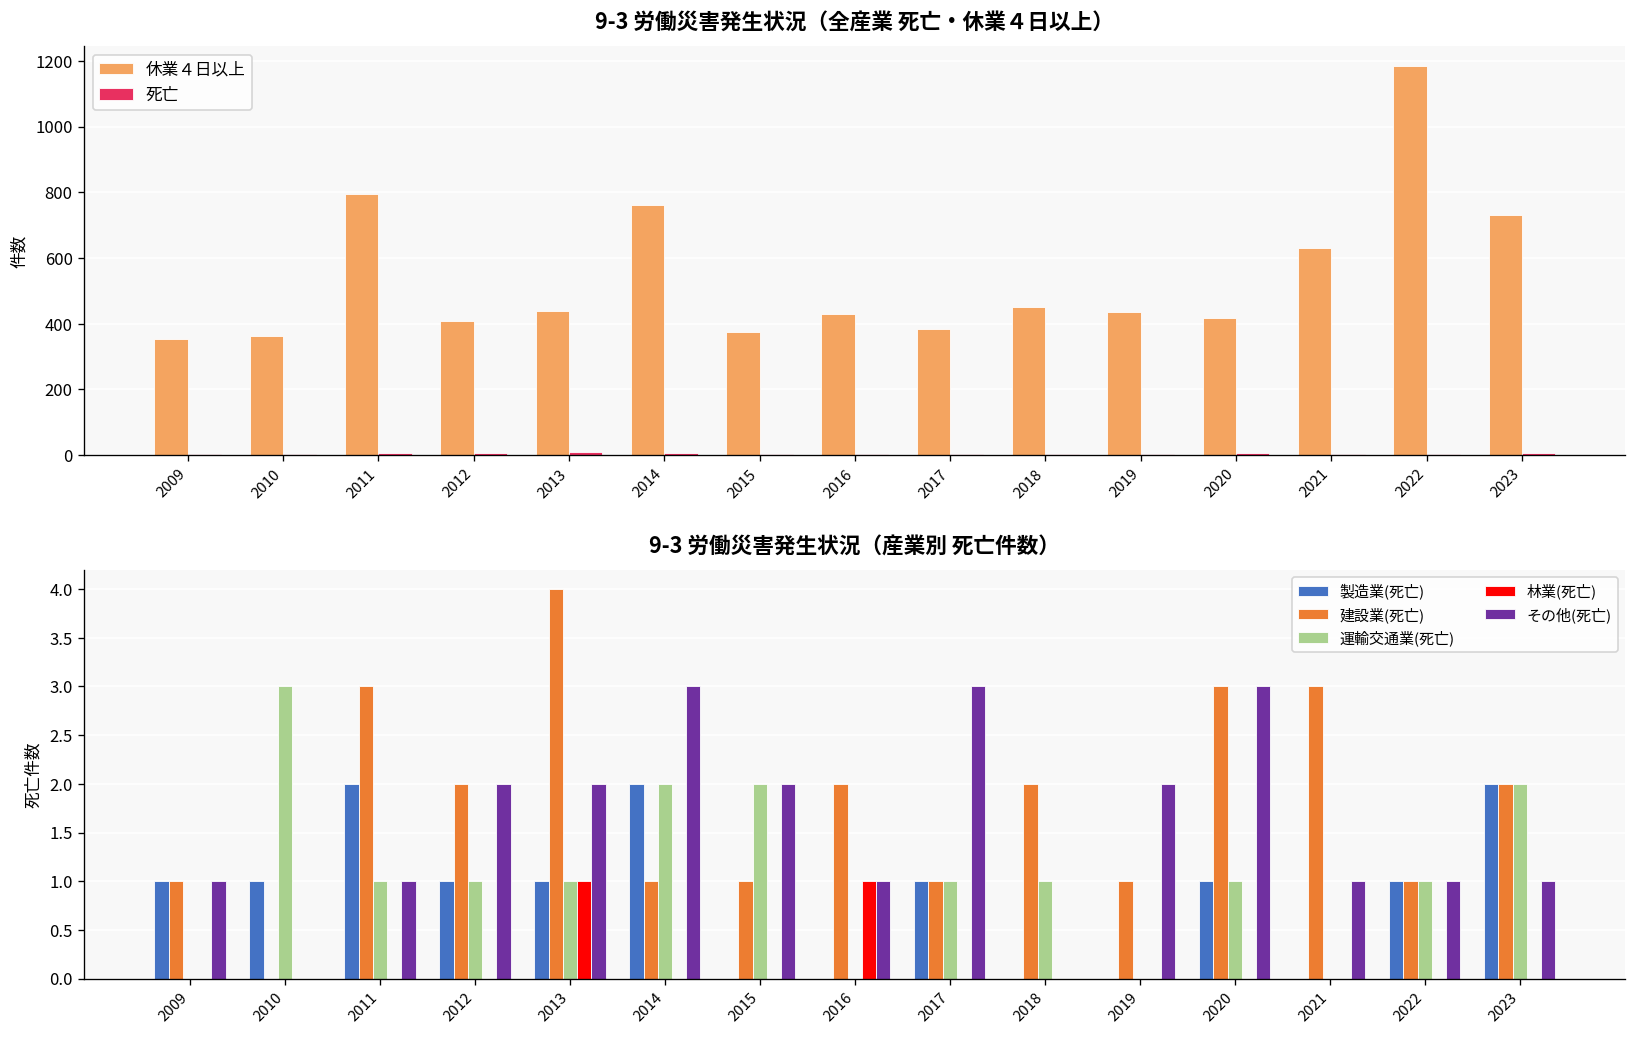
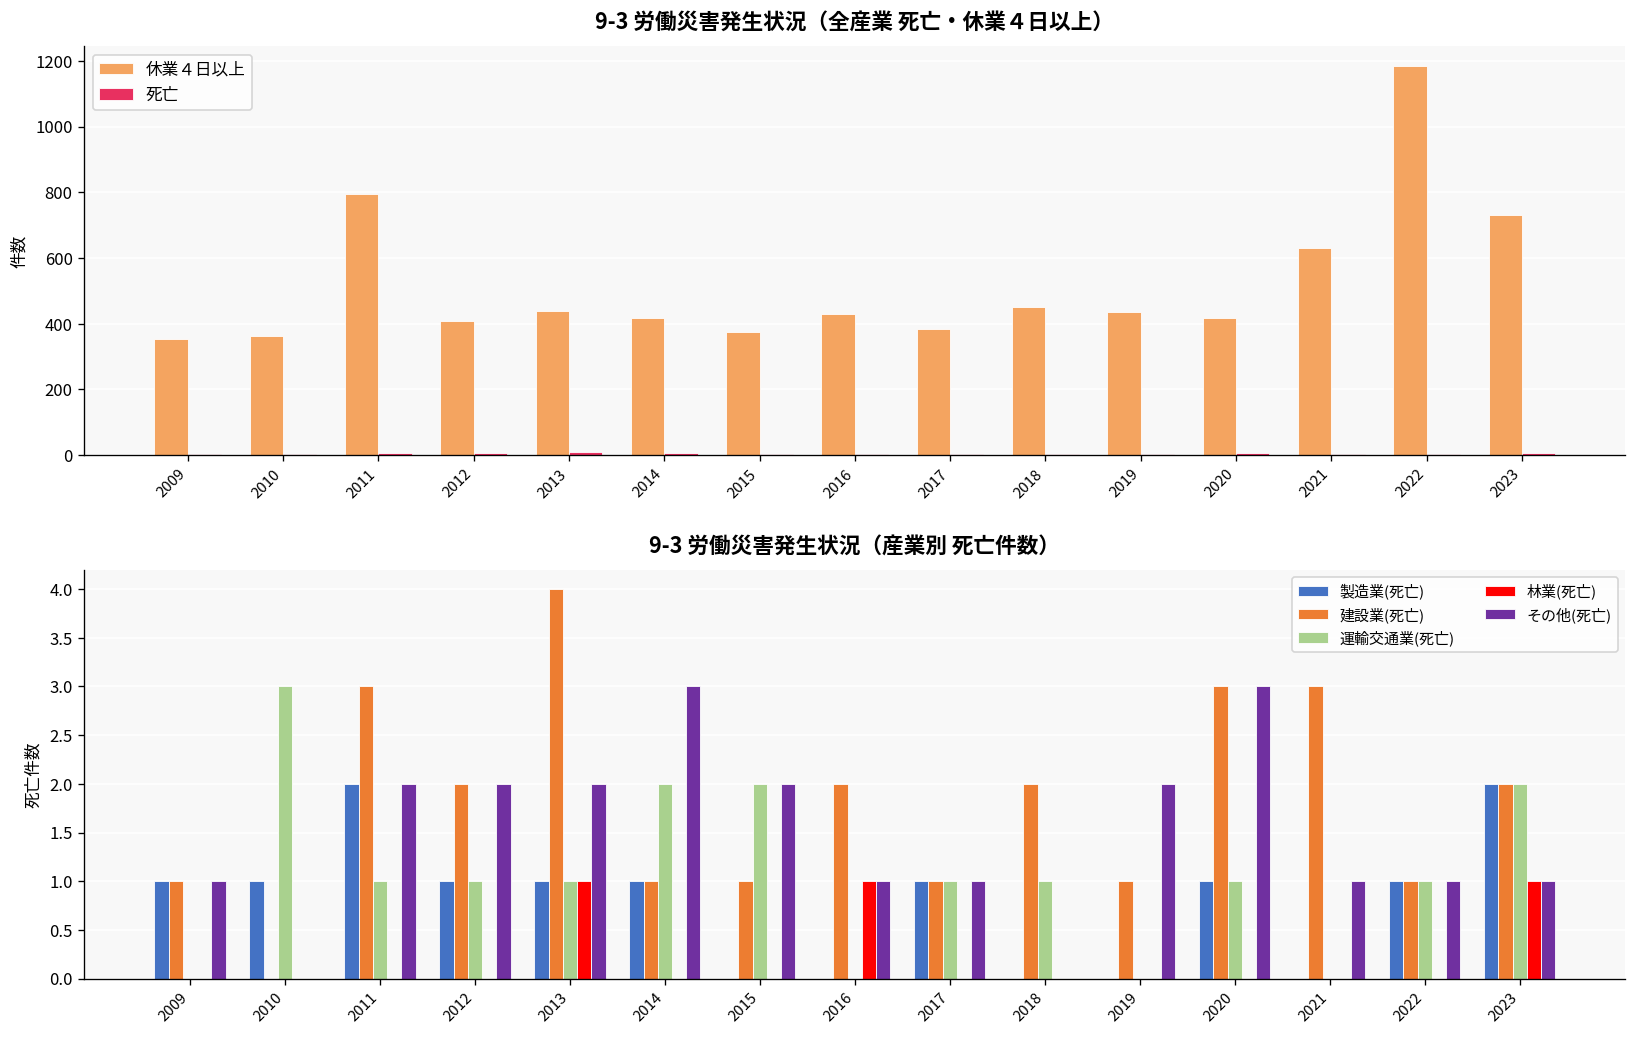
9-3 労働災害発生状況（全産業 死亡・休業４日以上）, 休業４日以上, 2014: 760 -> 420
9-3 労働災害発生状況（産業別 死亡件数）, その他(死亡), 2011: 1 -> 2
9-3 労働災害発生状況（産業別 死亡件数）, 製造業(死亡), 2014: 2 -> 1
9-3 労働災害発生状況（産業別 死亡件数）, その他(死亡), 2017: 3 -> 1
9-3 労働災害発生状況（産業別 死亡件数）, 林業(死亡), 2023: 0 -> 1
